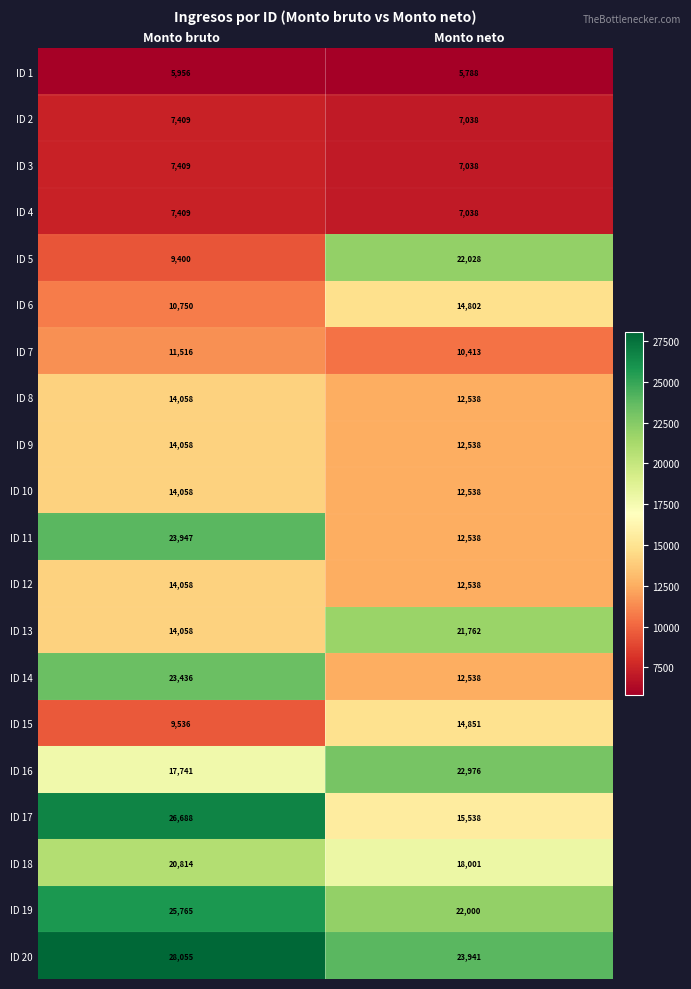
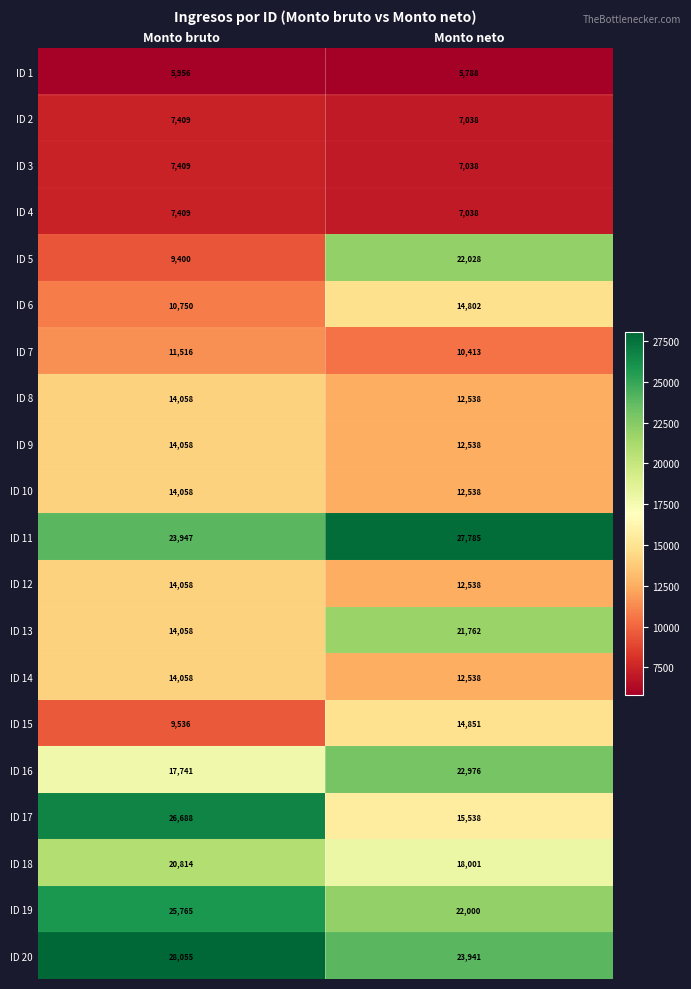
ID 11, Monto neto: 12,538 -> 27,785
ID 14, Monto bruto: 23,436 -> 14,058
